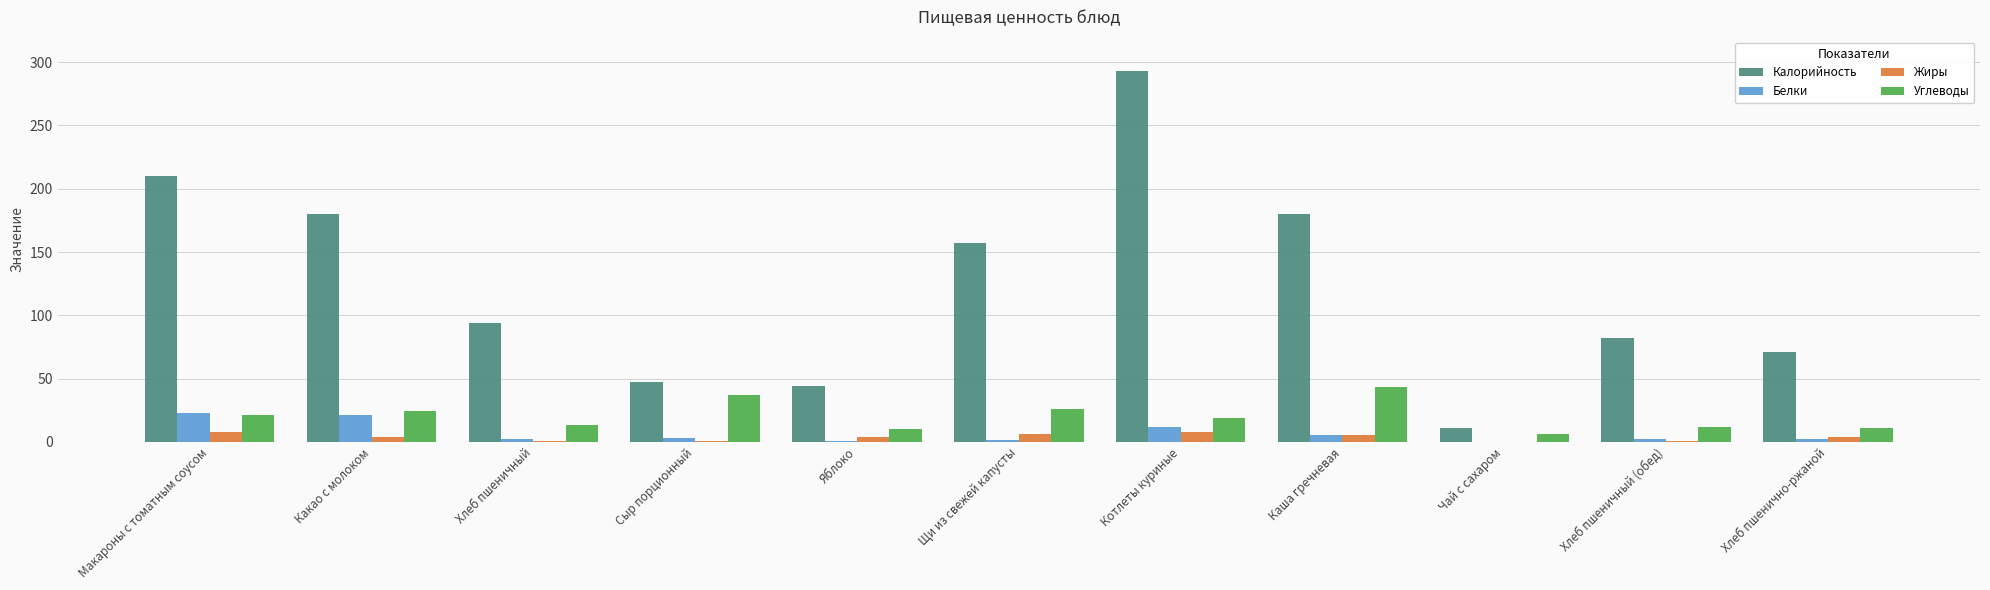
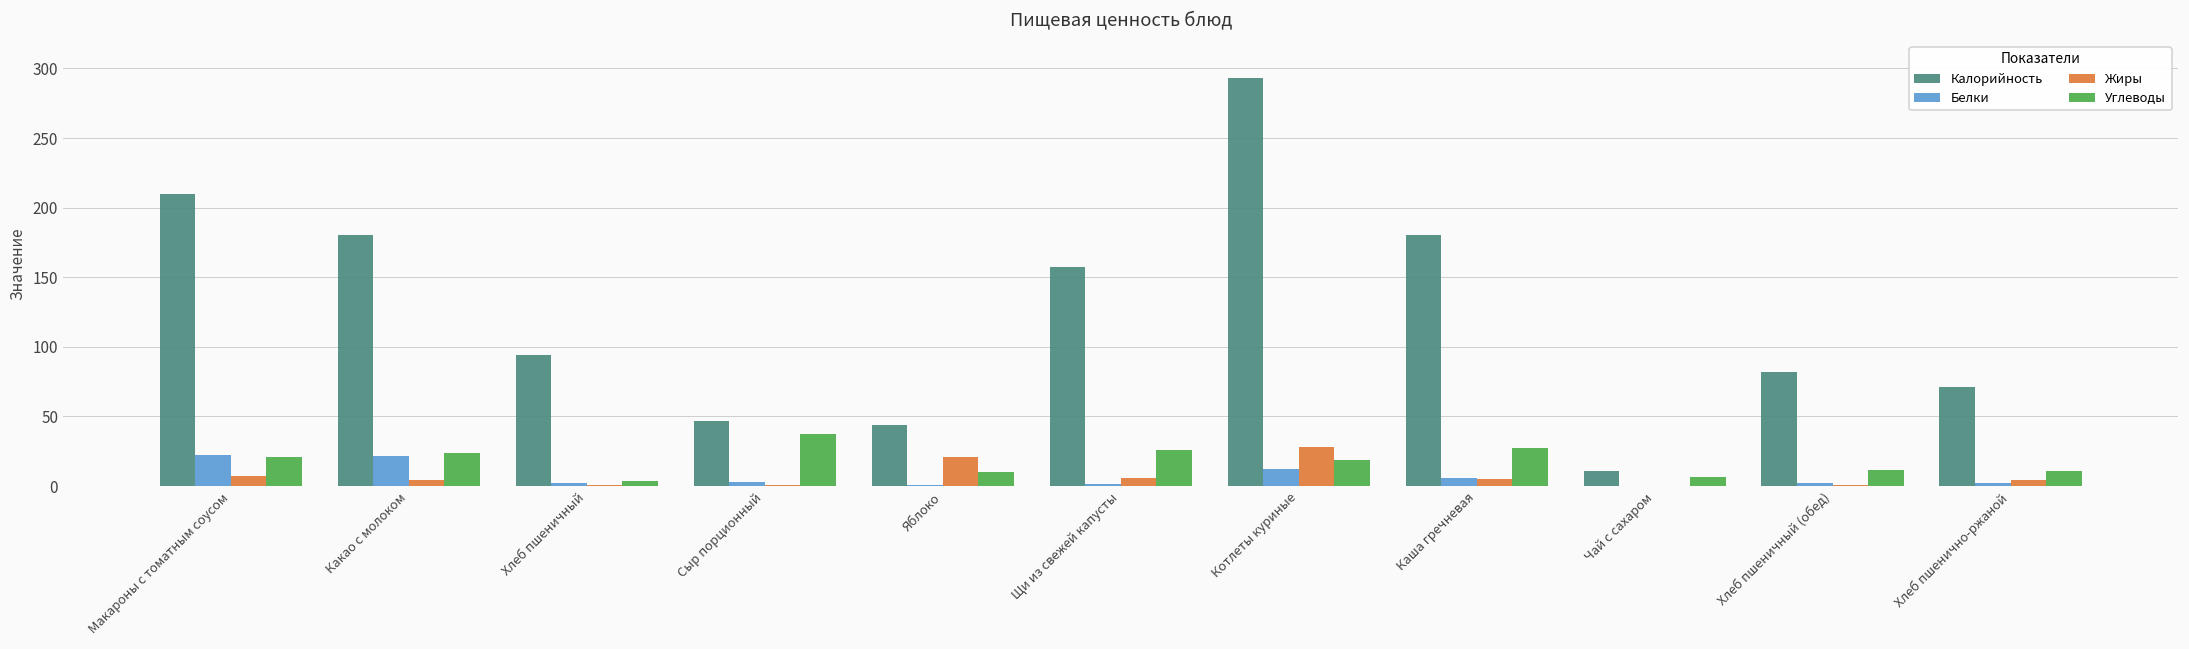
Углеводы, Хлеб пшеничный: 13 -> 4
Жиры, Яблоко: 4 -> 21
Жиры, Котлеты куриные: 8 -> 28
Углеводы, Каша гречневая: 44 -> 27
